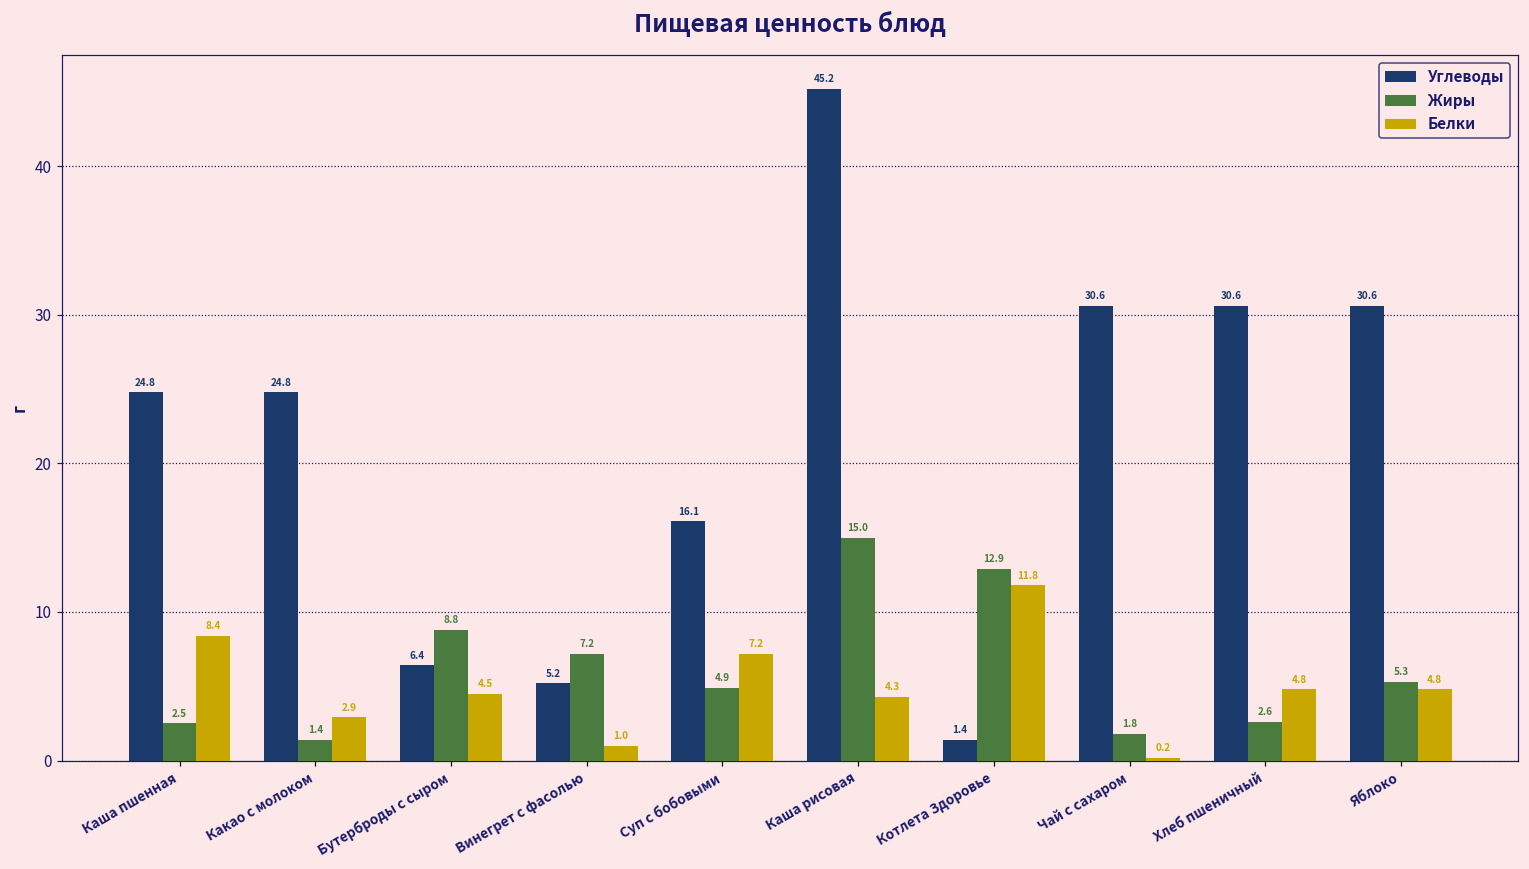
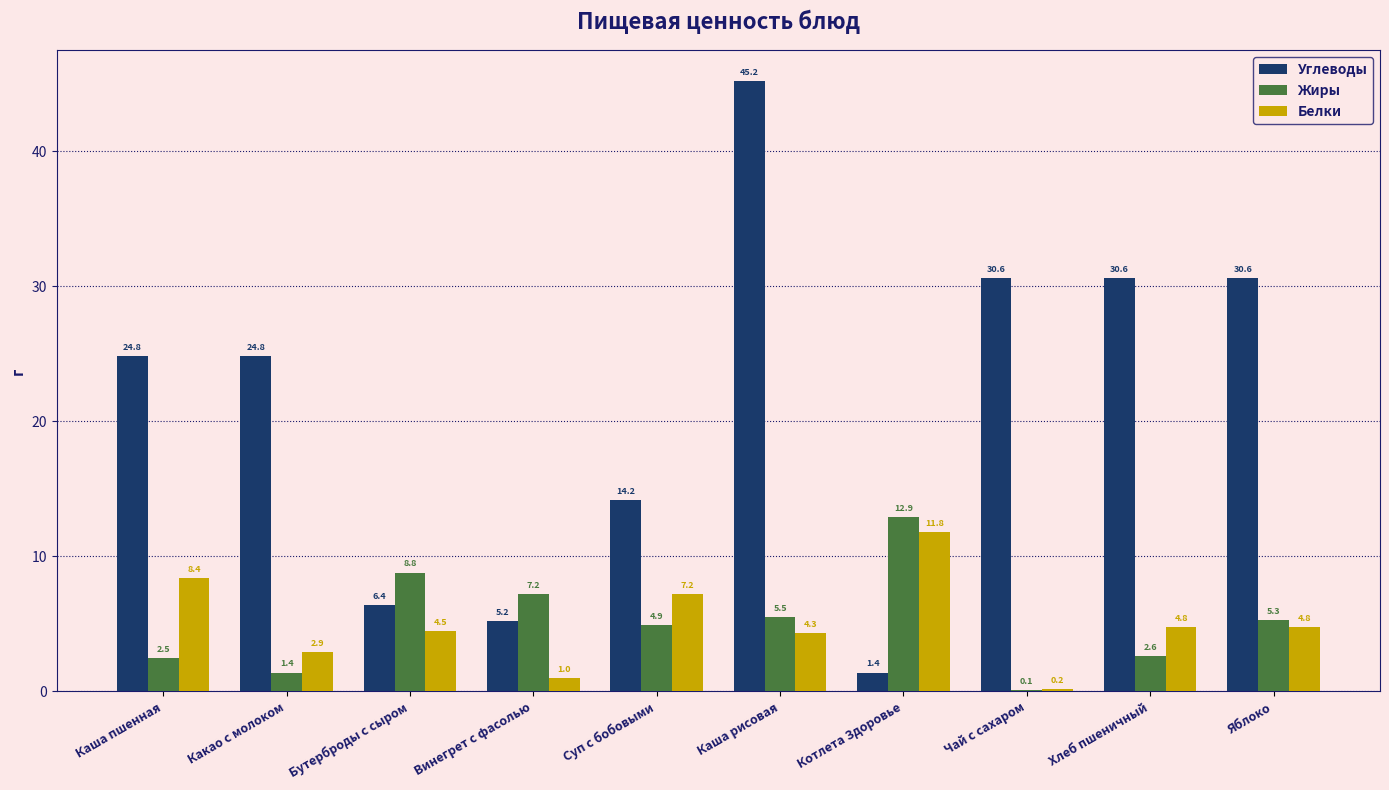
Углеводы, Суп с бобовыми: 16.1 -> 14.2
Жиры, Каша рисовая: 15.0 -> 5.5
Жиры, Чай с сахаром: 1.8 -> 0.1
